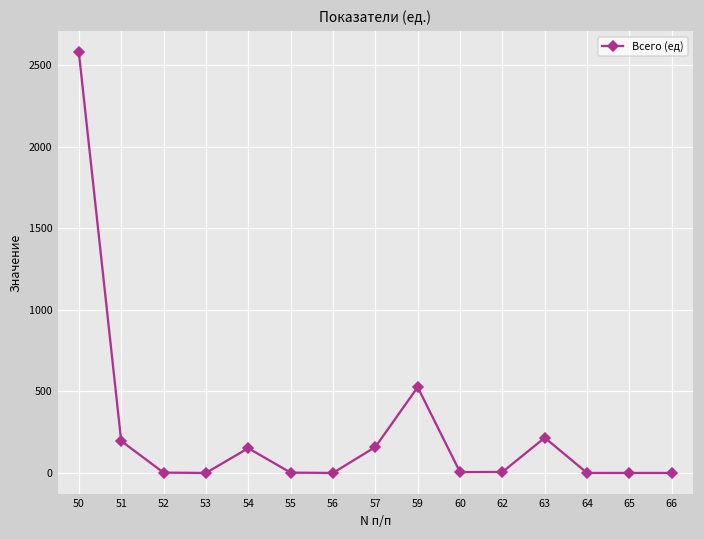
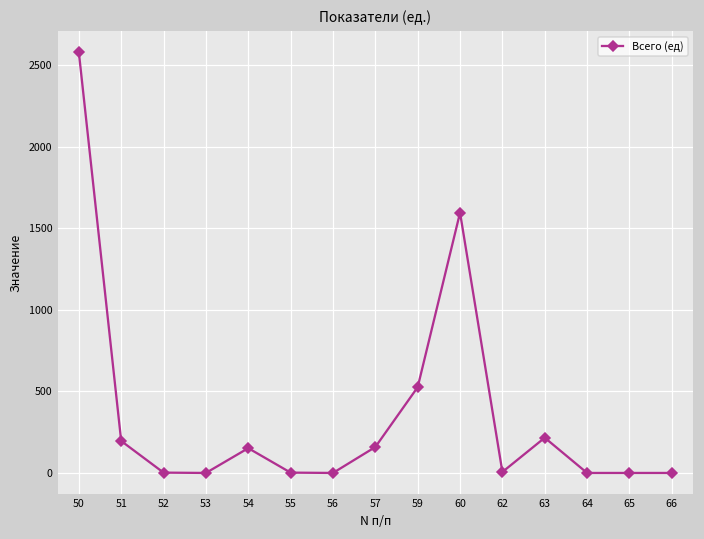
60: 10 -> 1600
